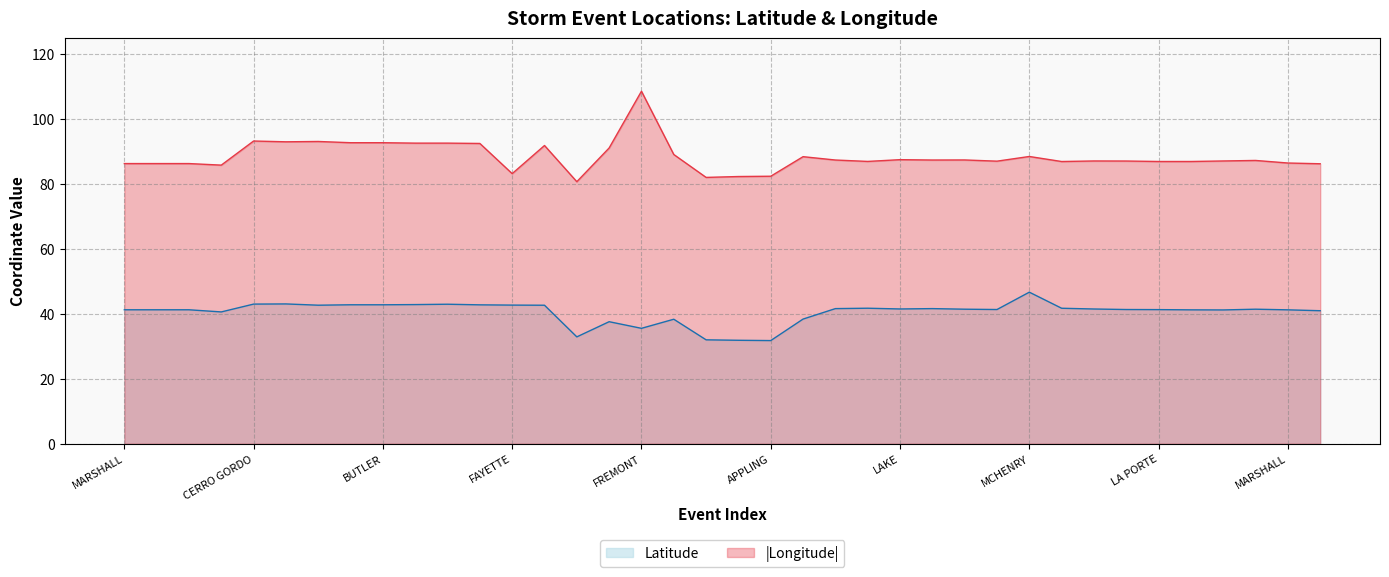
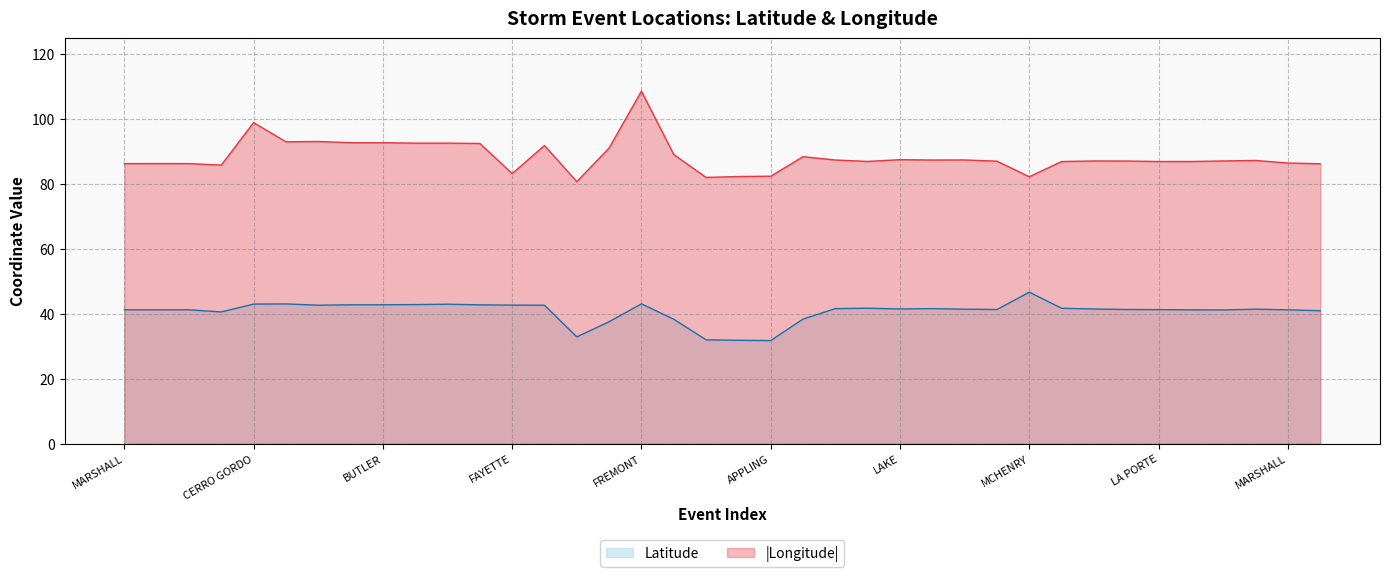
|Longitude|, CERRO GORDO: 93 -> 99
Latitude, FREMONT: 36 -> 43
|Longitude|, MCHENRY: 88 -> 82
